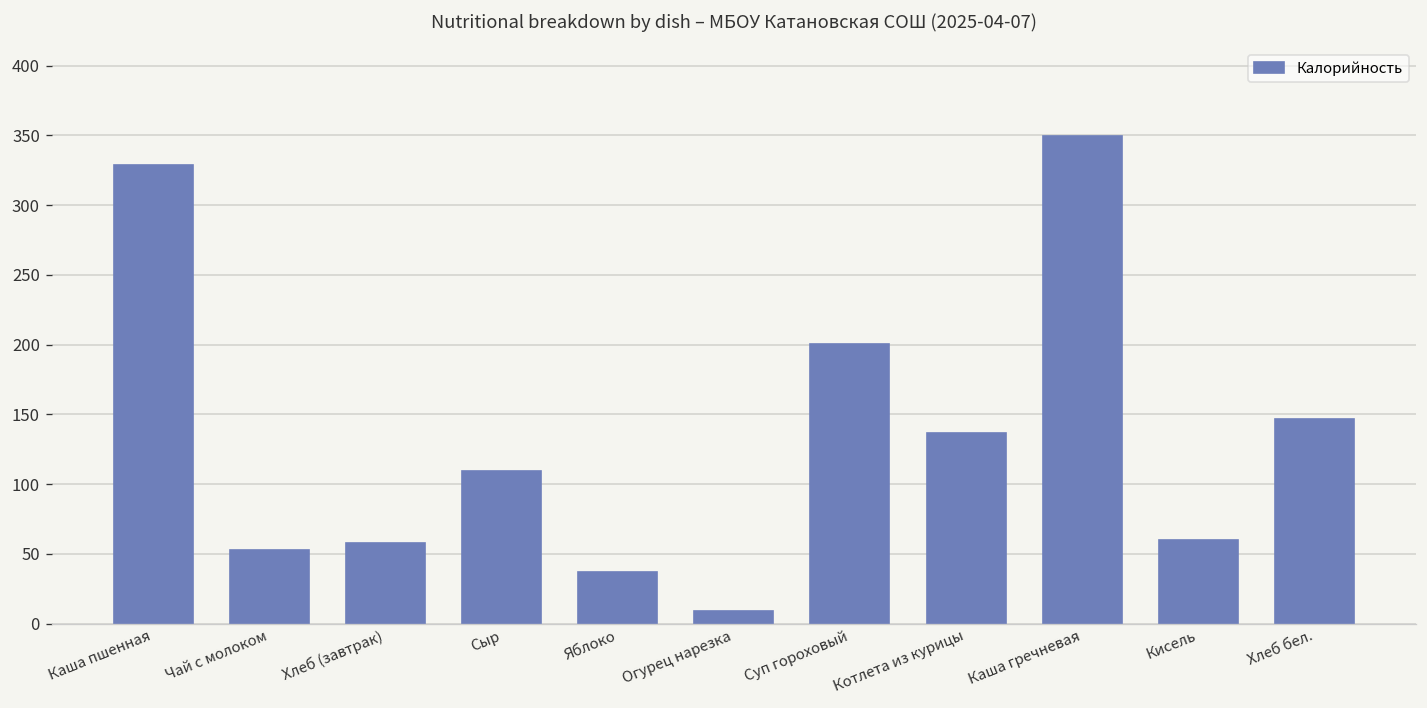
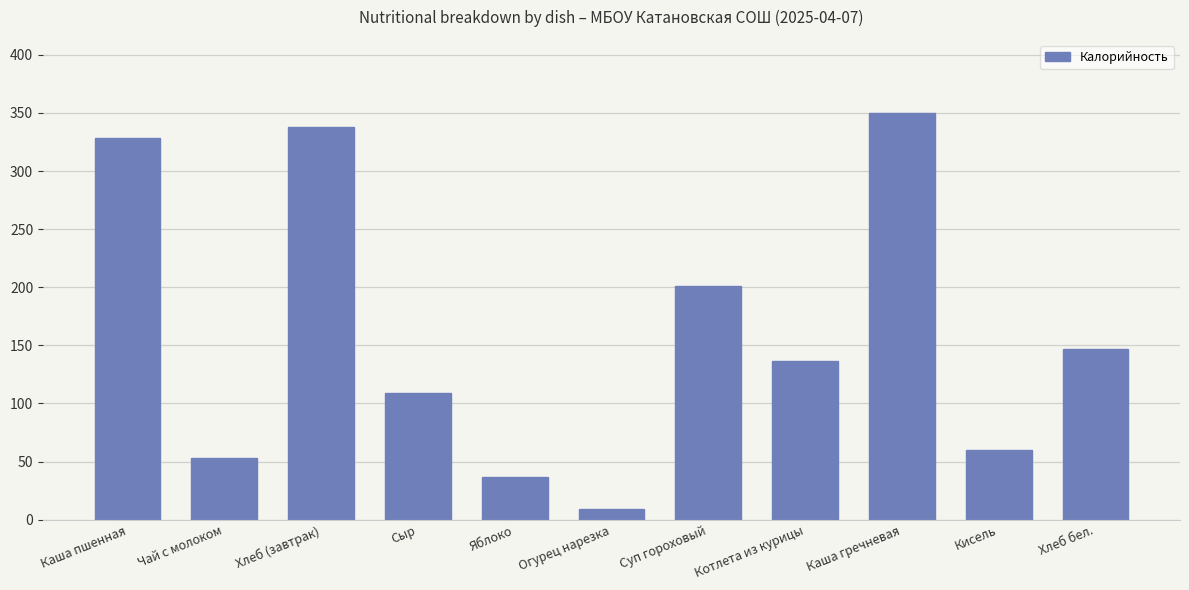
Хлеб (завтрак): 58 -> 338
